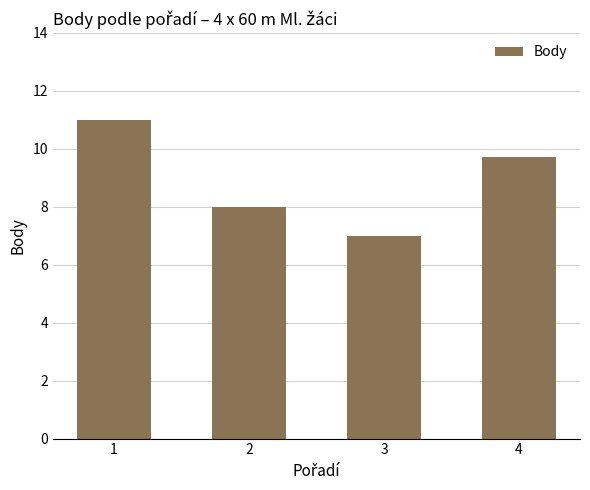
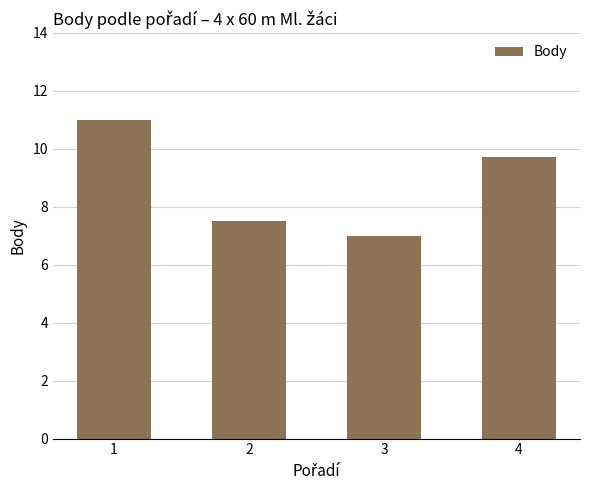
2: 8.0 -> 7.5
